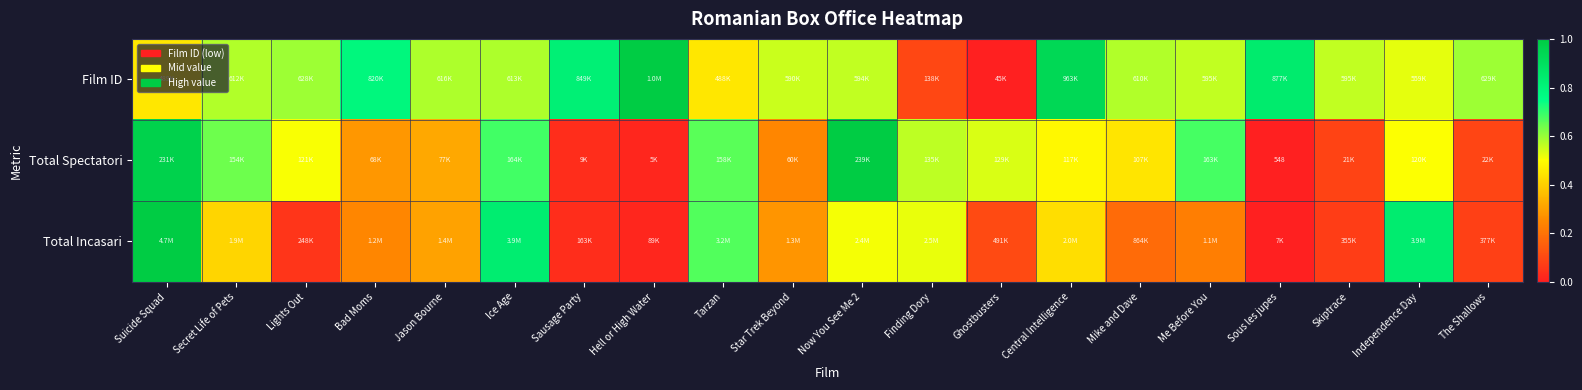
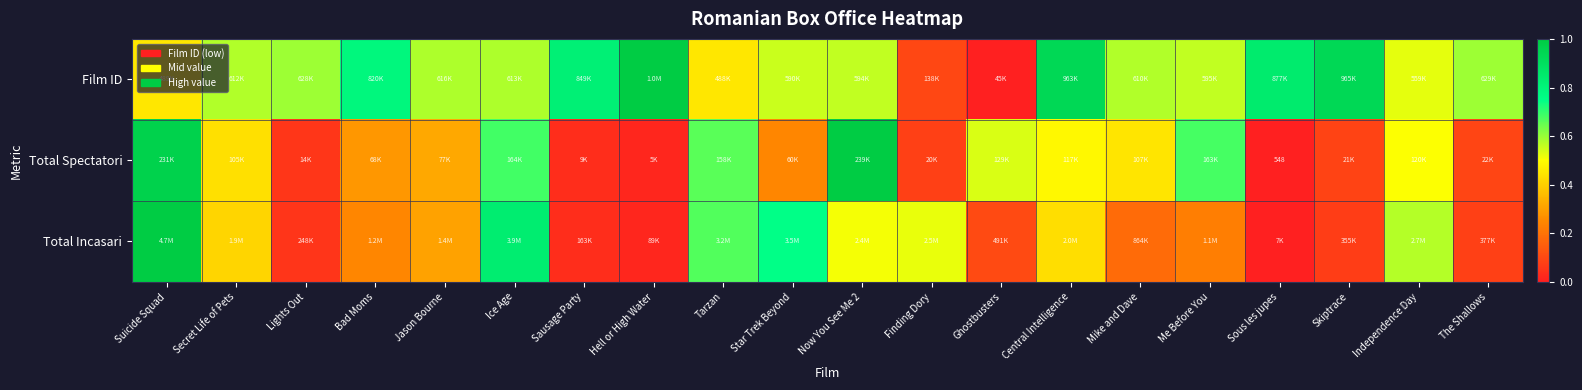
Film ID, Skiptrace: 595K -> 965K
Total Spectatori, Secret Life of Pets: 154K -> 105K
Total Spectatori, Lights Out: 121K -> 14K
Total Spectatori, Finding Dory: 135K -> 20K
Total Incasari, Star Trek Beyond: 1.3M -> 3.5M
Total Incasari, Independence Day: 3.9M -> 2.7M
